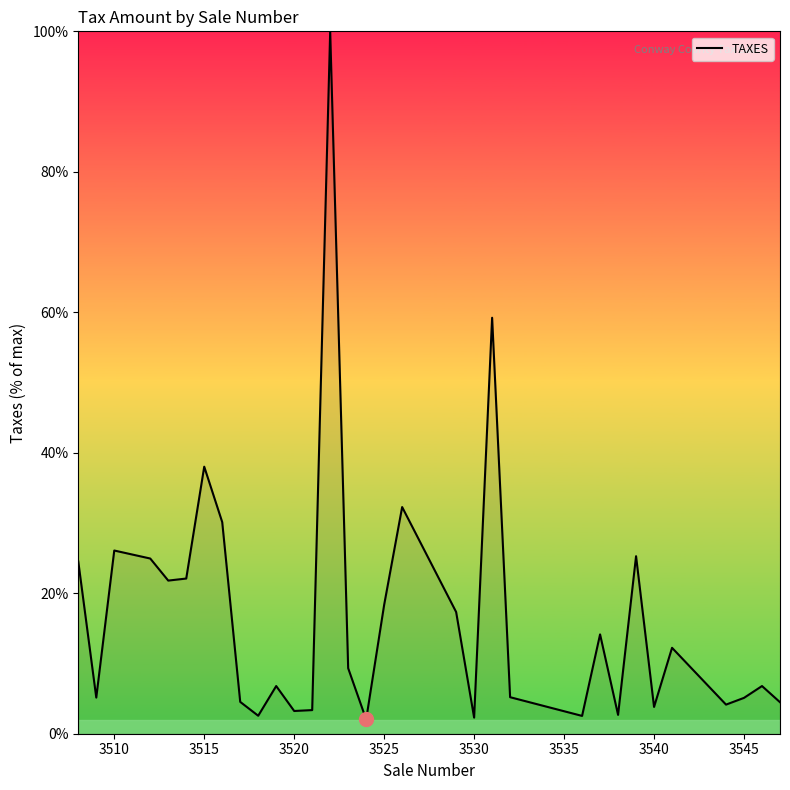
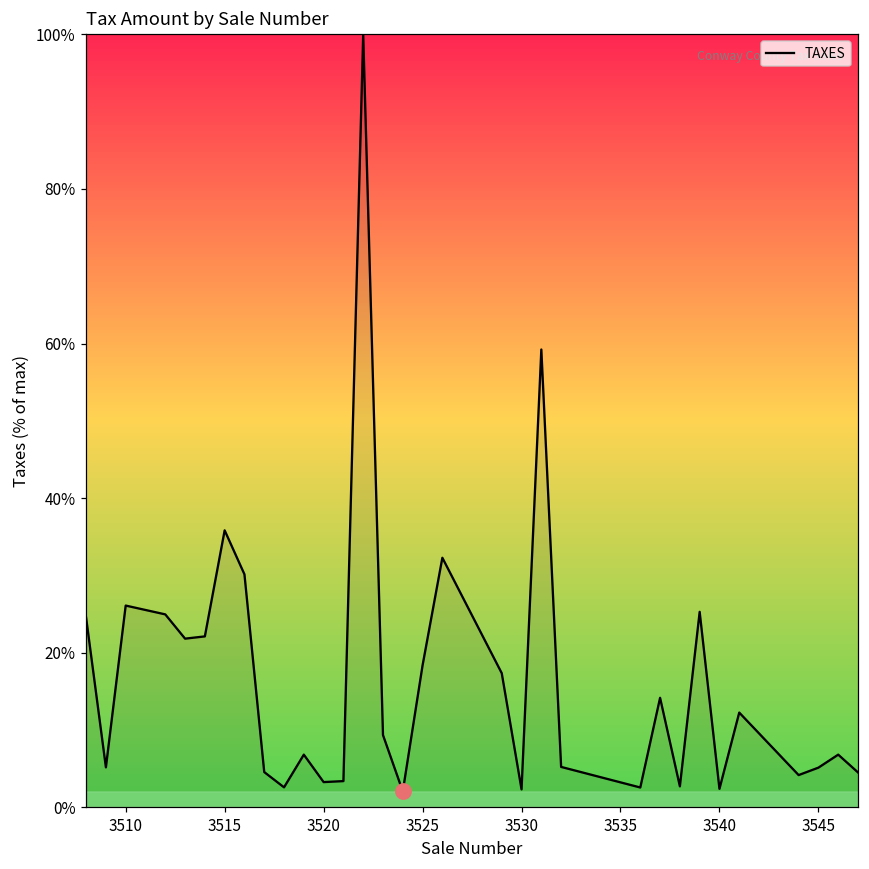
TAXES, 3515: 38% -> 36%
TAXES, 3540: 4% -> 2%
